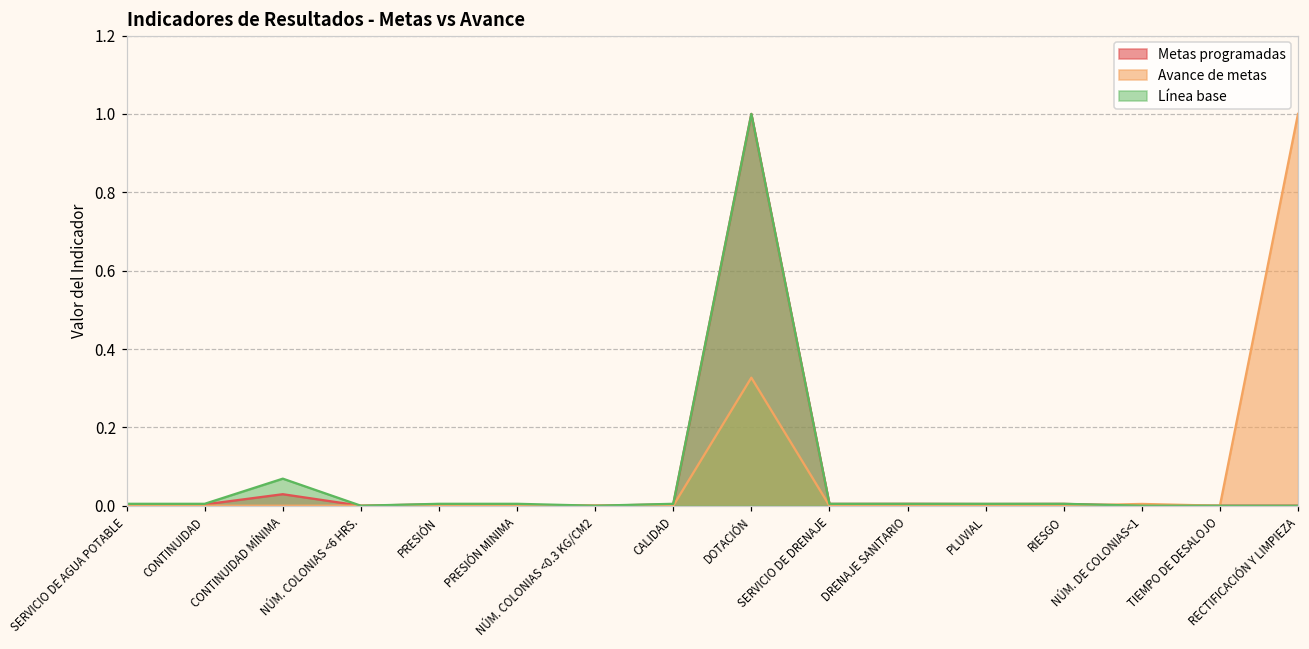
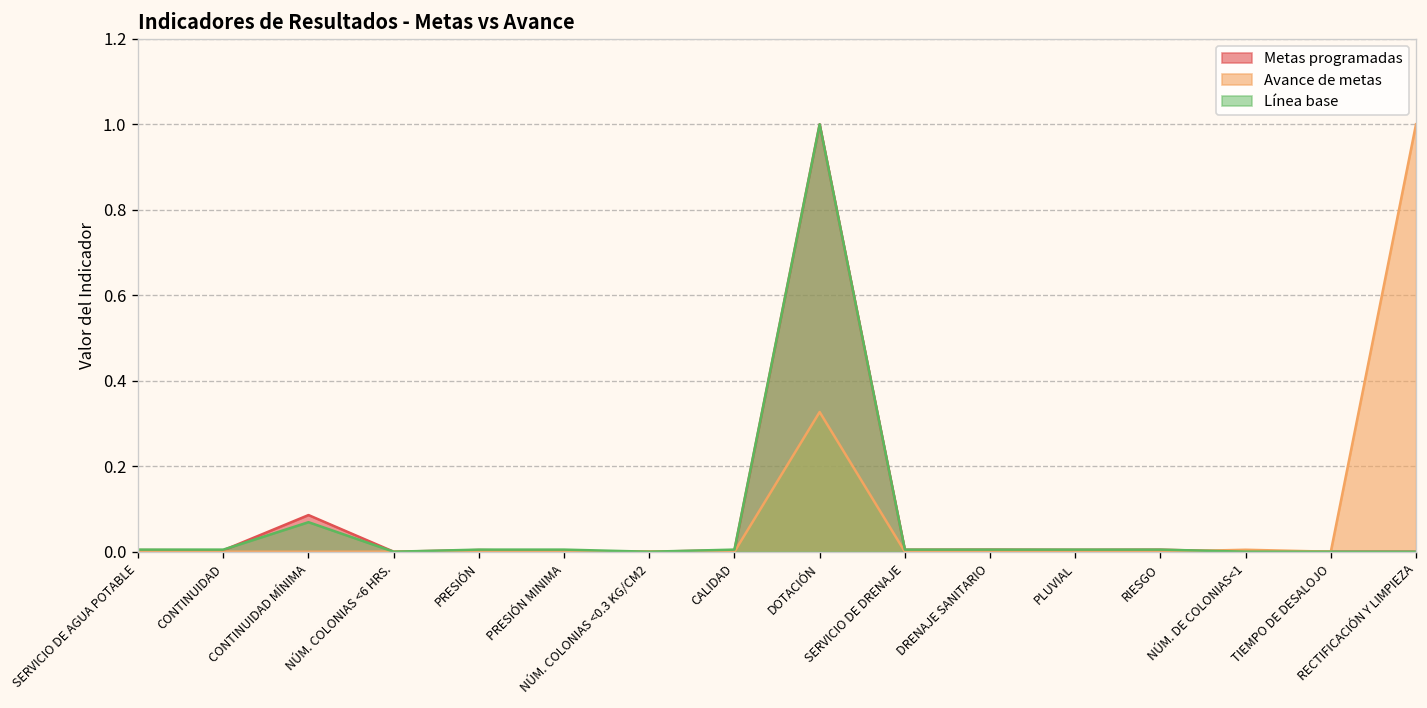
Metas programadas, CONTINUIDAD MÍNIMA: 0.03 -> 0.09
